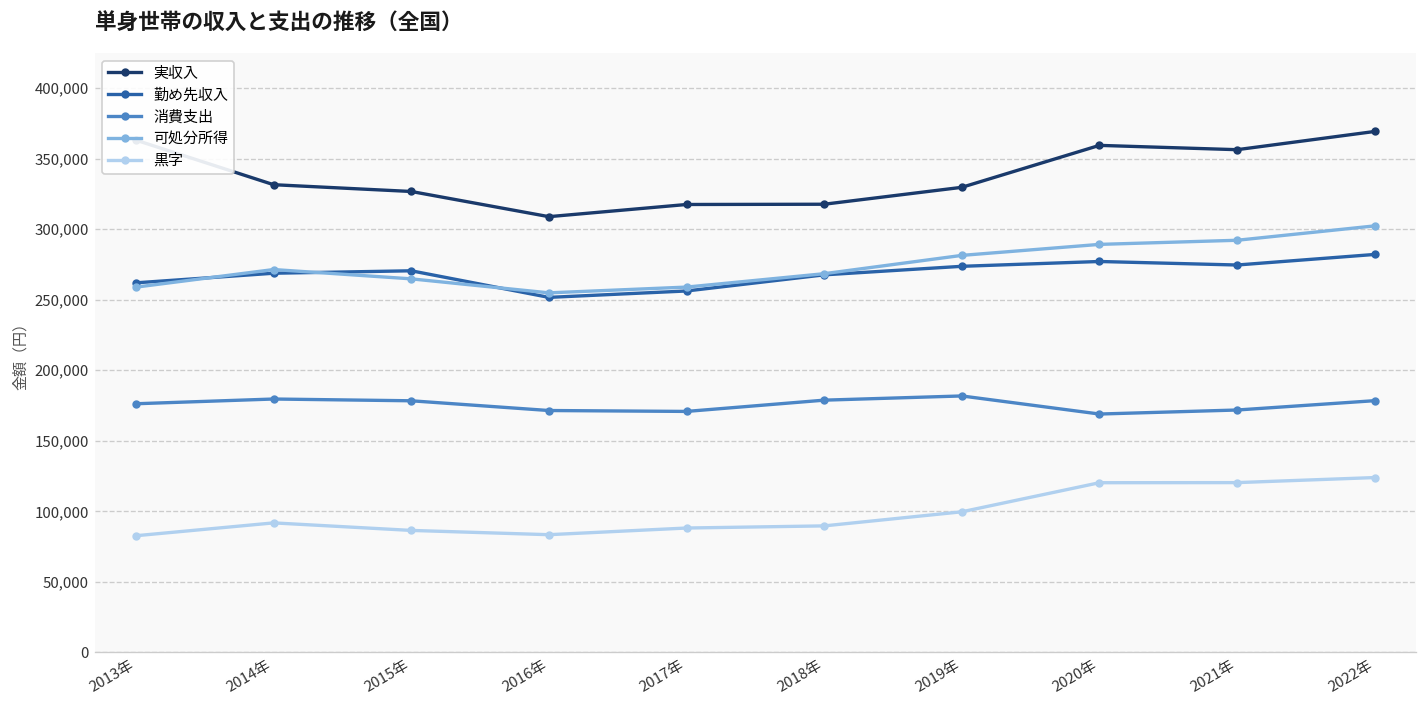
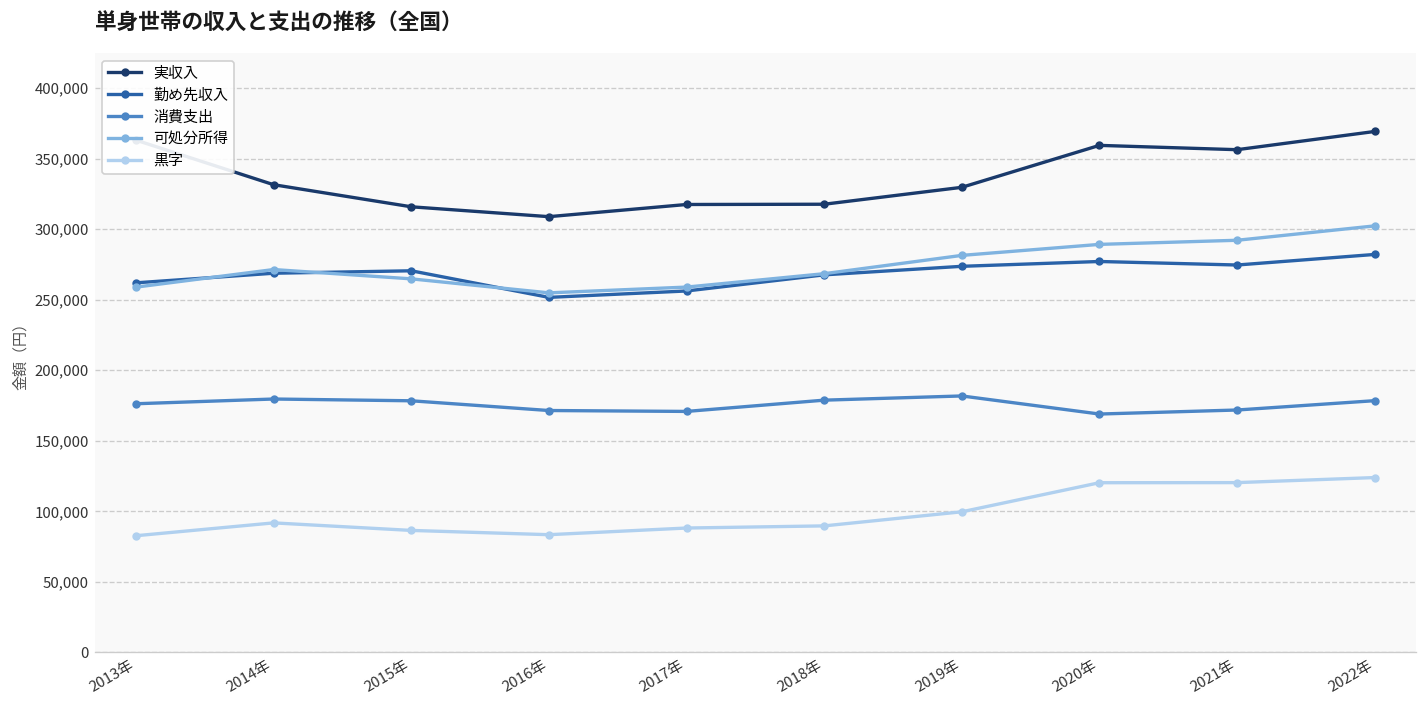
実収入, 2015年: 327,000 -> 316,000
